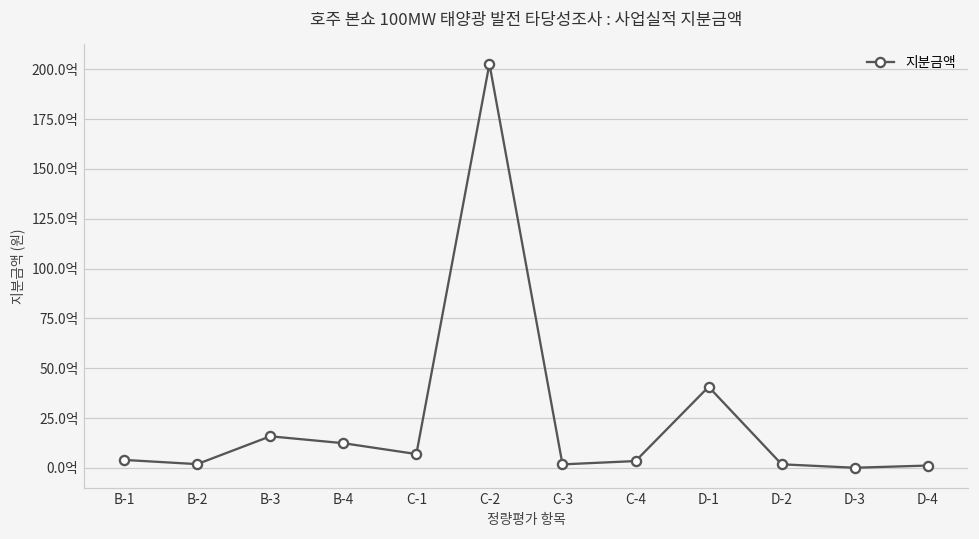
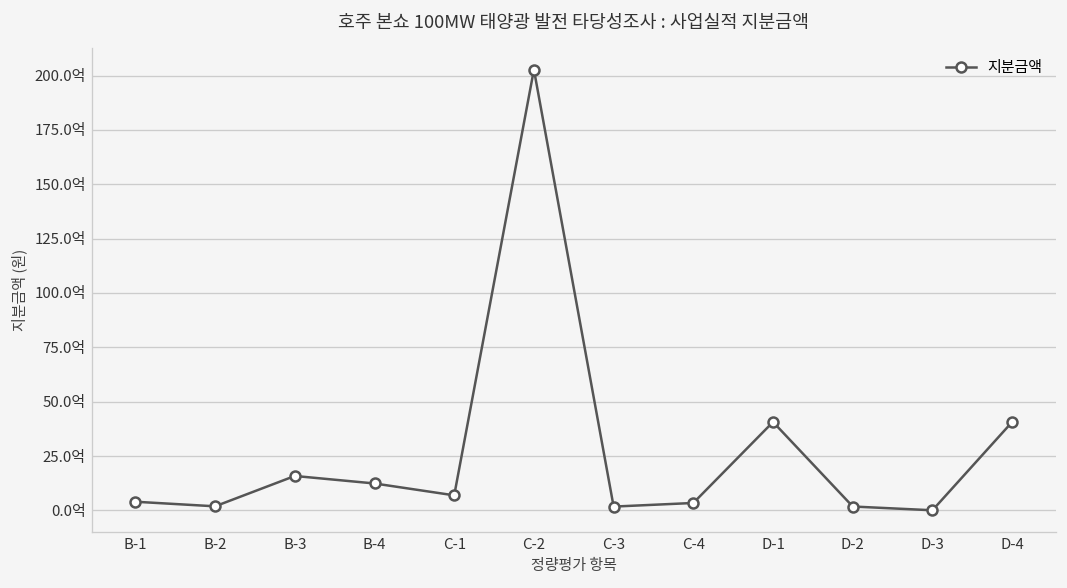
D-4: 1억 -> 41억
